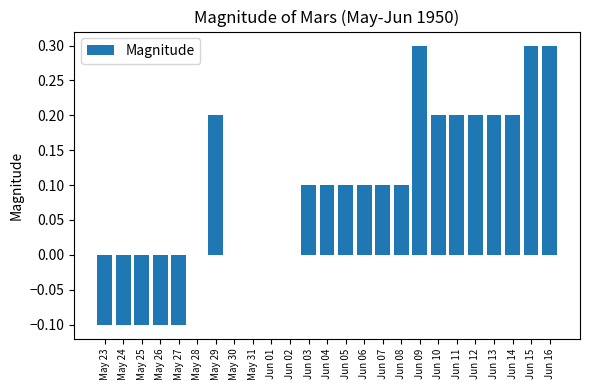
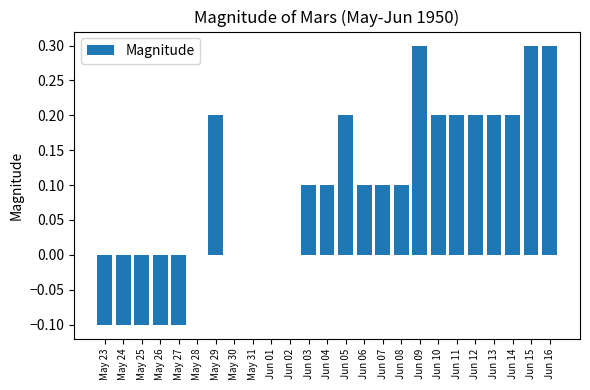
Jun 05: 0.1 -> 0.2
